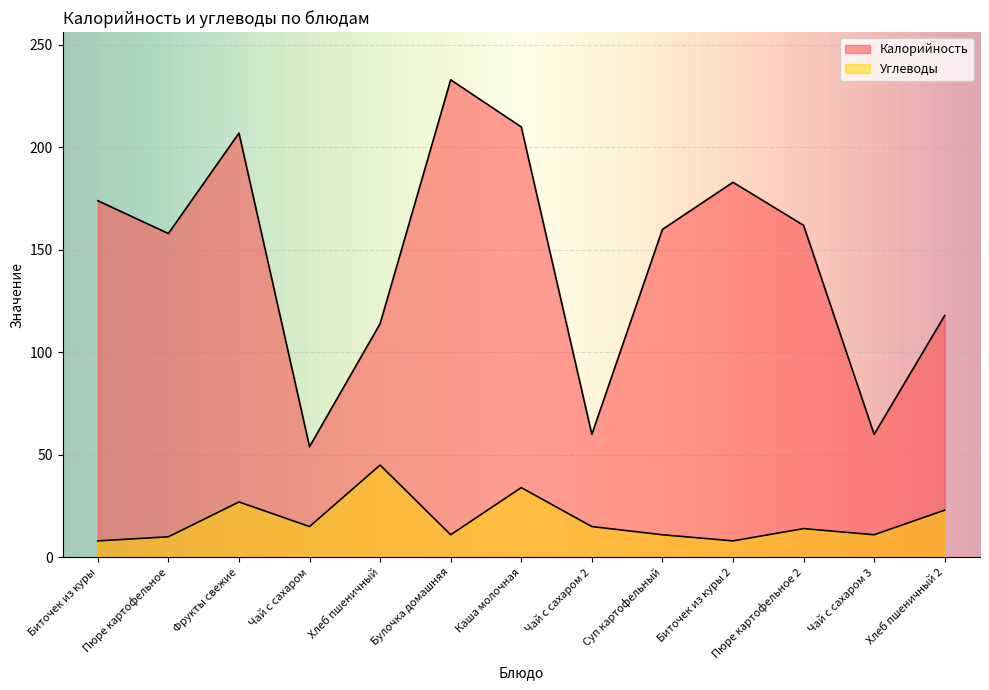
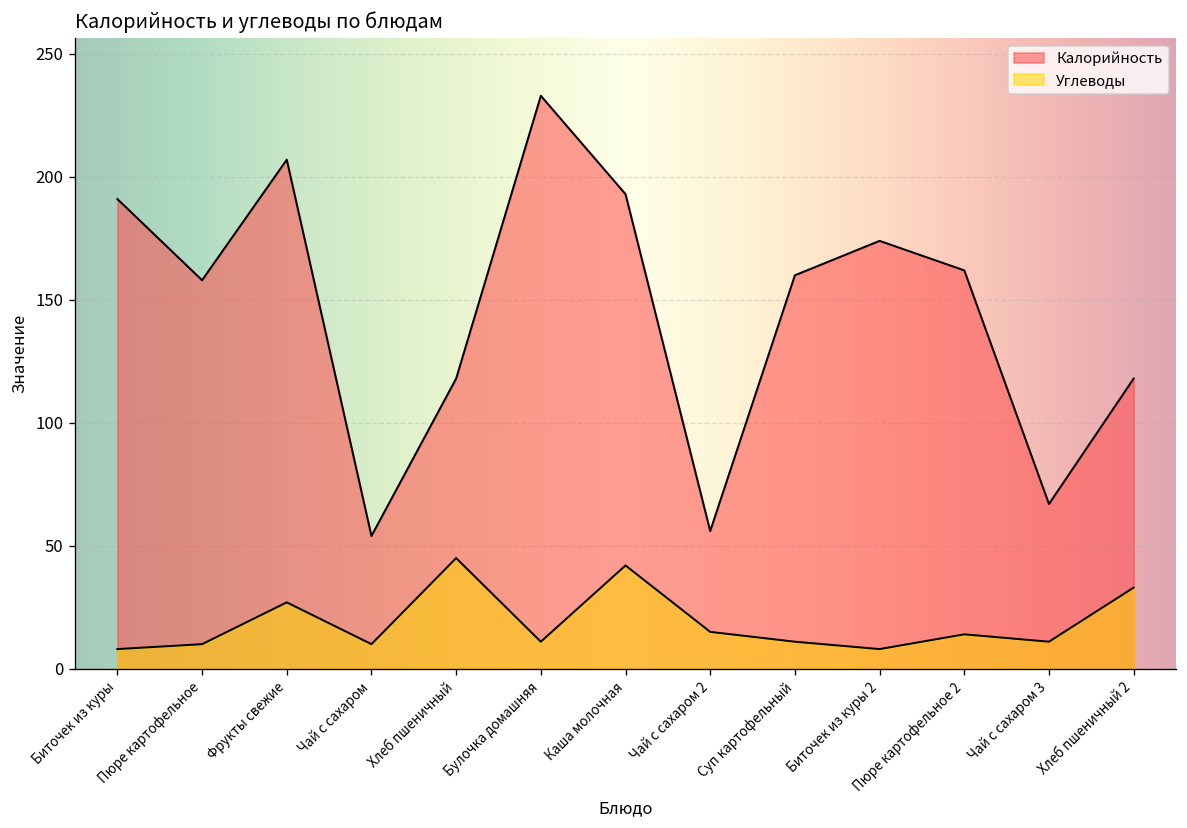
Калорийность, Биточек из куры: 174 -> 191
Углеводы, Чай с сахаром: 15 -> 10
Калорийность, Хлеб пшеничный: 114 -> 118
Калорийность, Каша молочная: 210 -> 193
Углеводы, Каша молочная: 34 -> 42
Калорийность, Чай с сахаром 2: 60 -> 56
Калорийность, Биточек из куры 2: 183 -> 174
Калорийность, Чай с сахаром 3: 60 -> 67
Углеводы, Хлеб пшеничный 2: 23 -> 33
